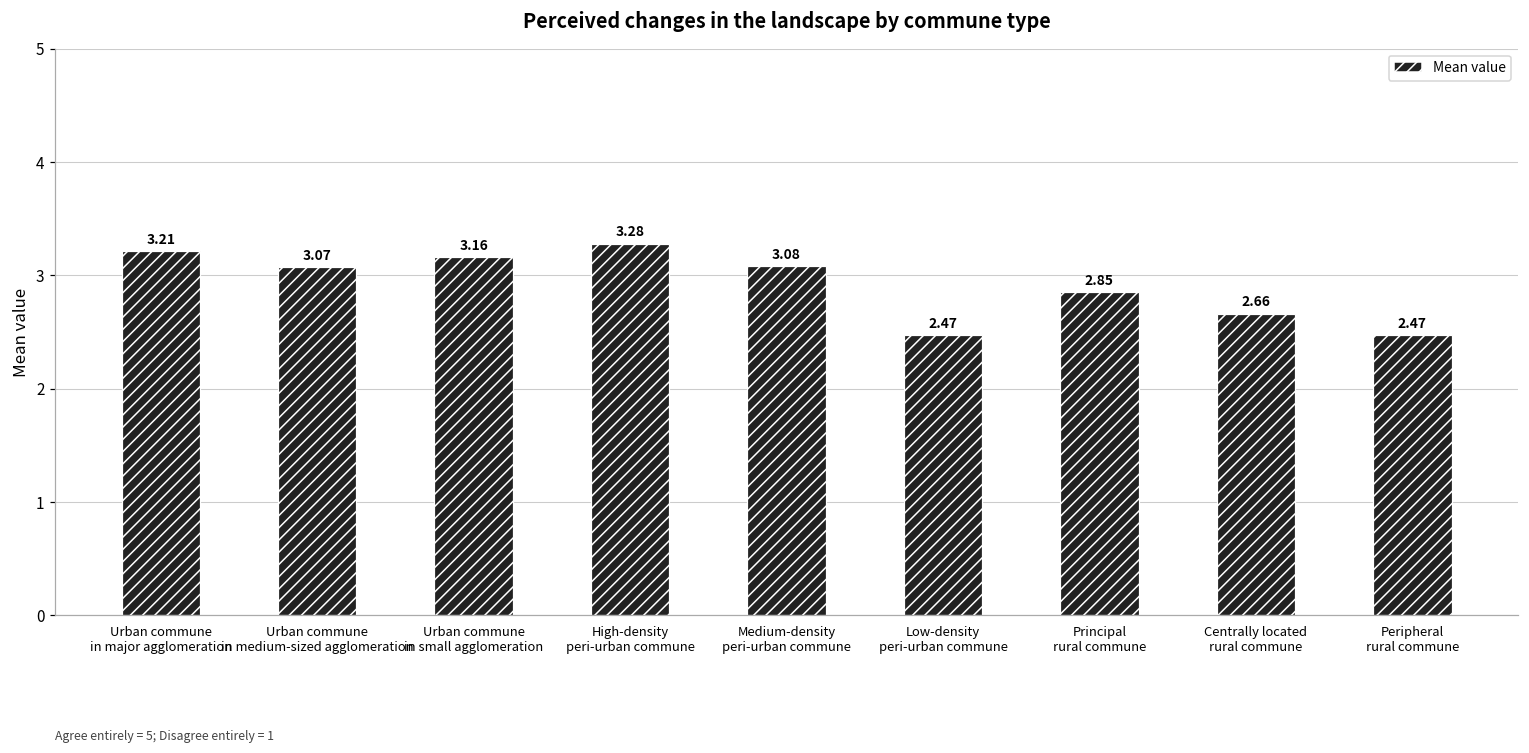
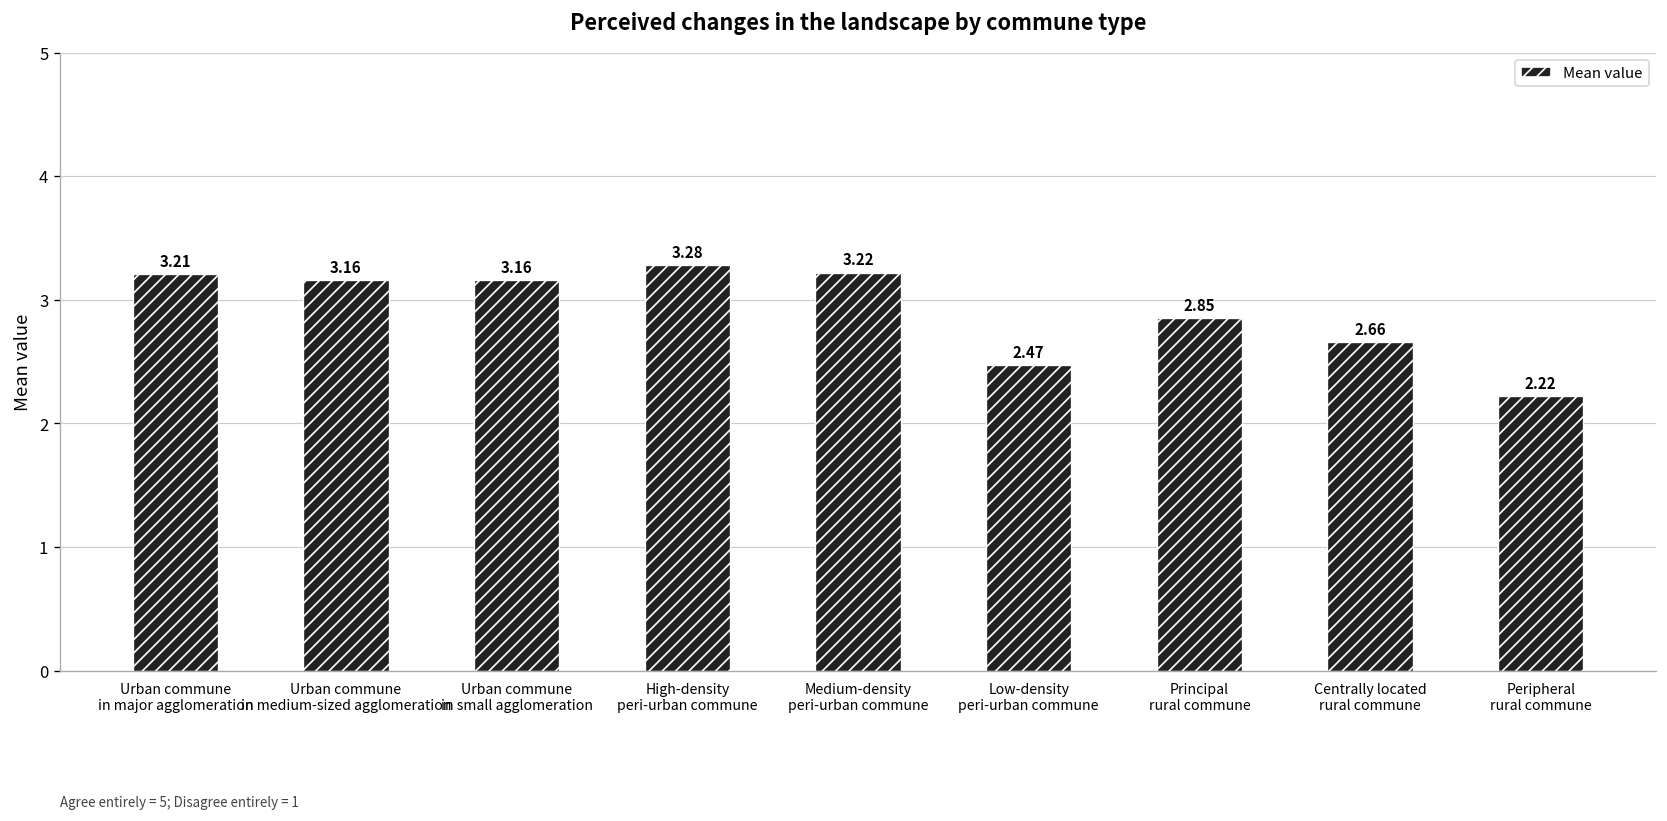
Urban commune in medium-sized agglomeration: 3.07 -> 3.16
Medium-density peri-urban commune: 3.08 -> 3.22
Peripheral rural commune: 2.47 -> 2.22
